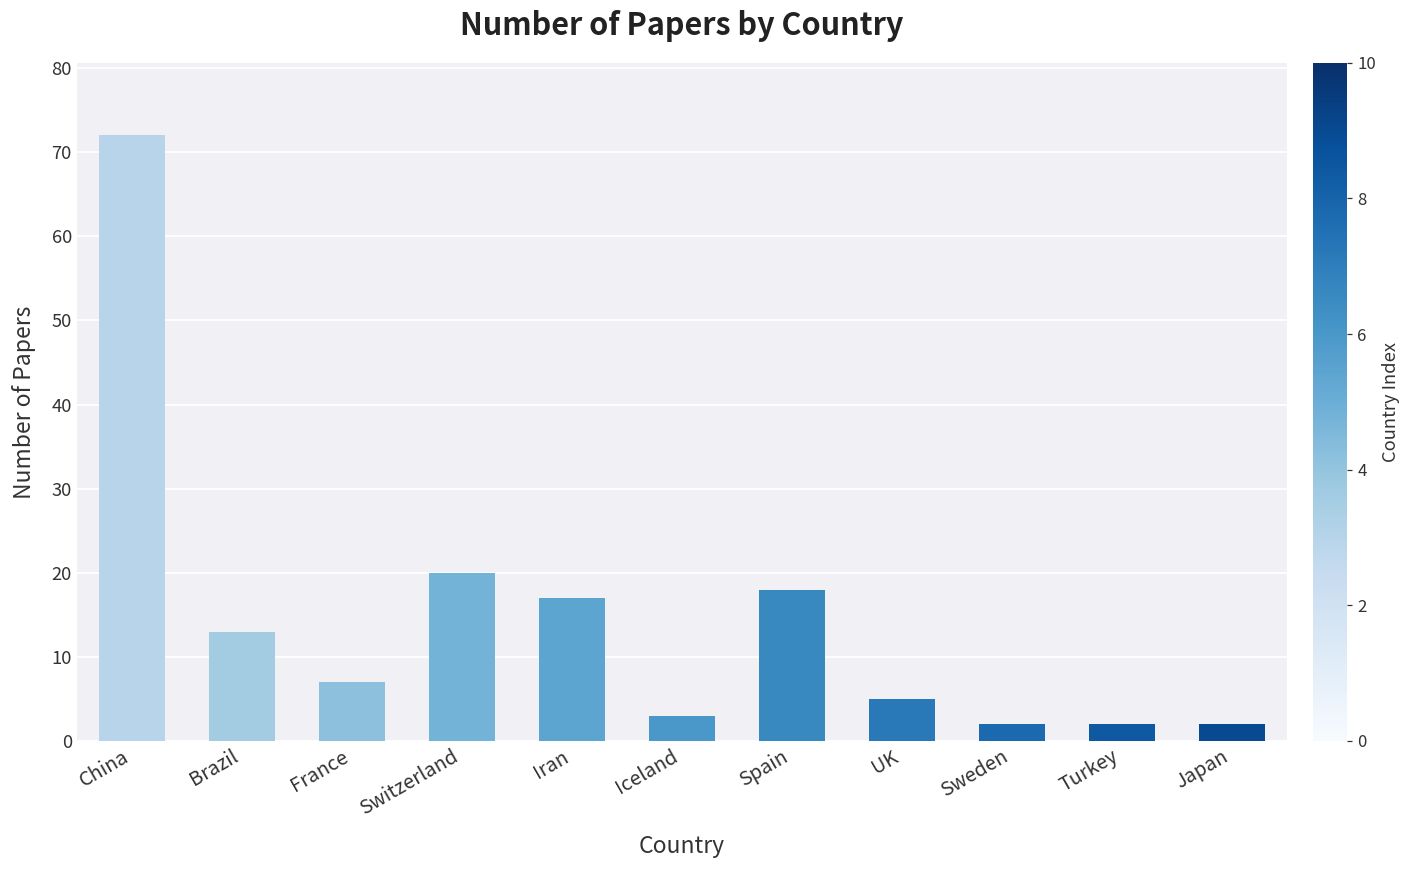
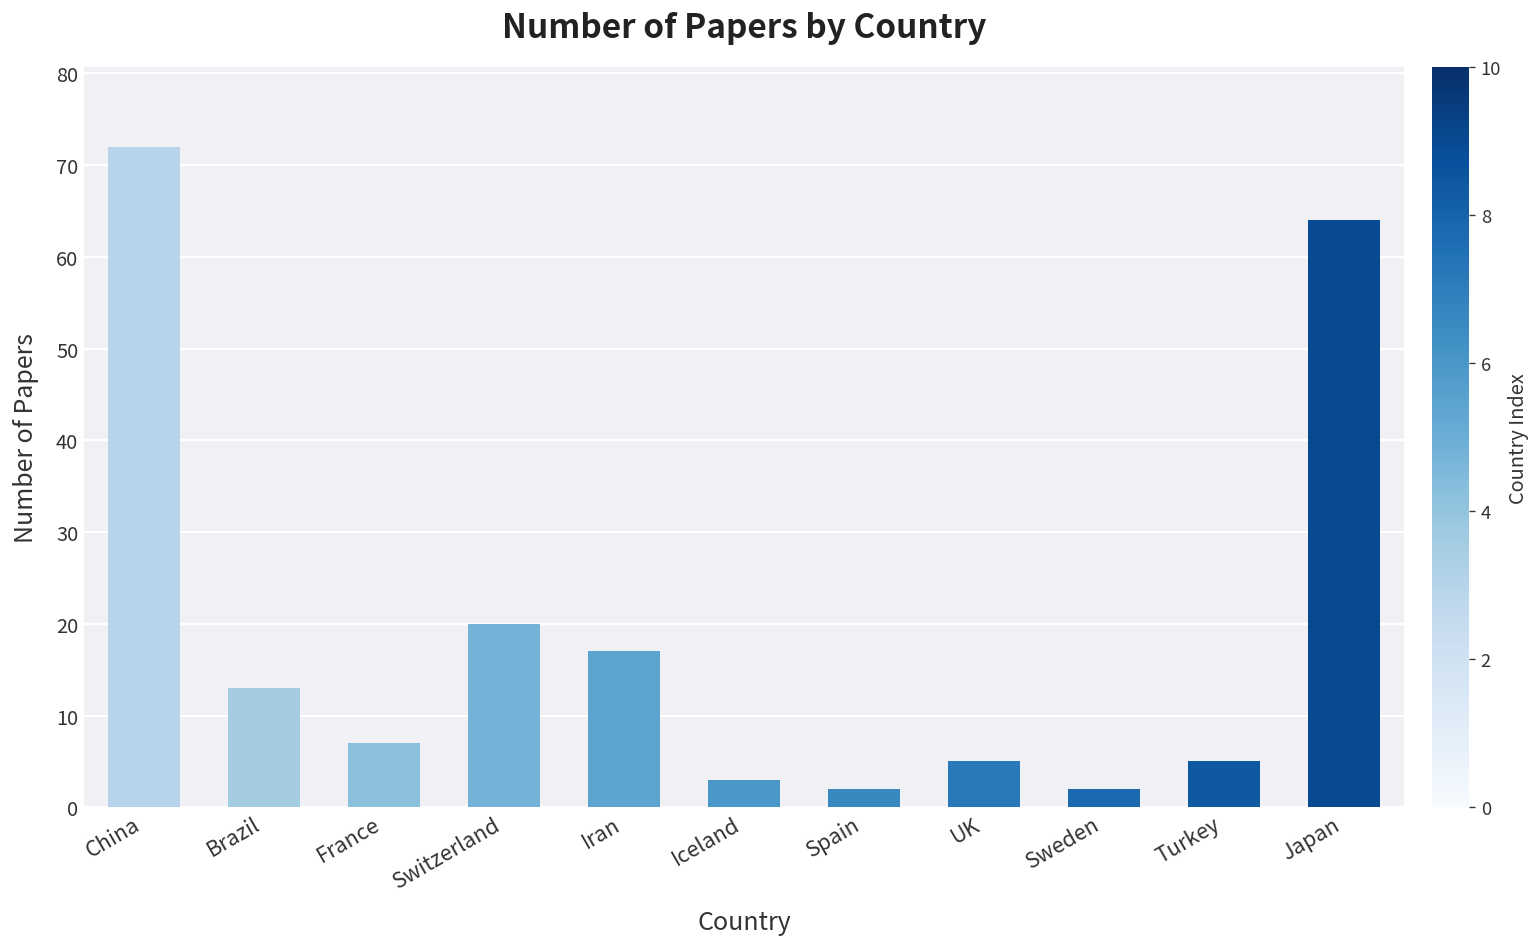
Spain: 18 -> 2
Turkey: 2 -> 5
Japan: 2 -> 64
